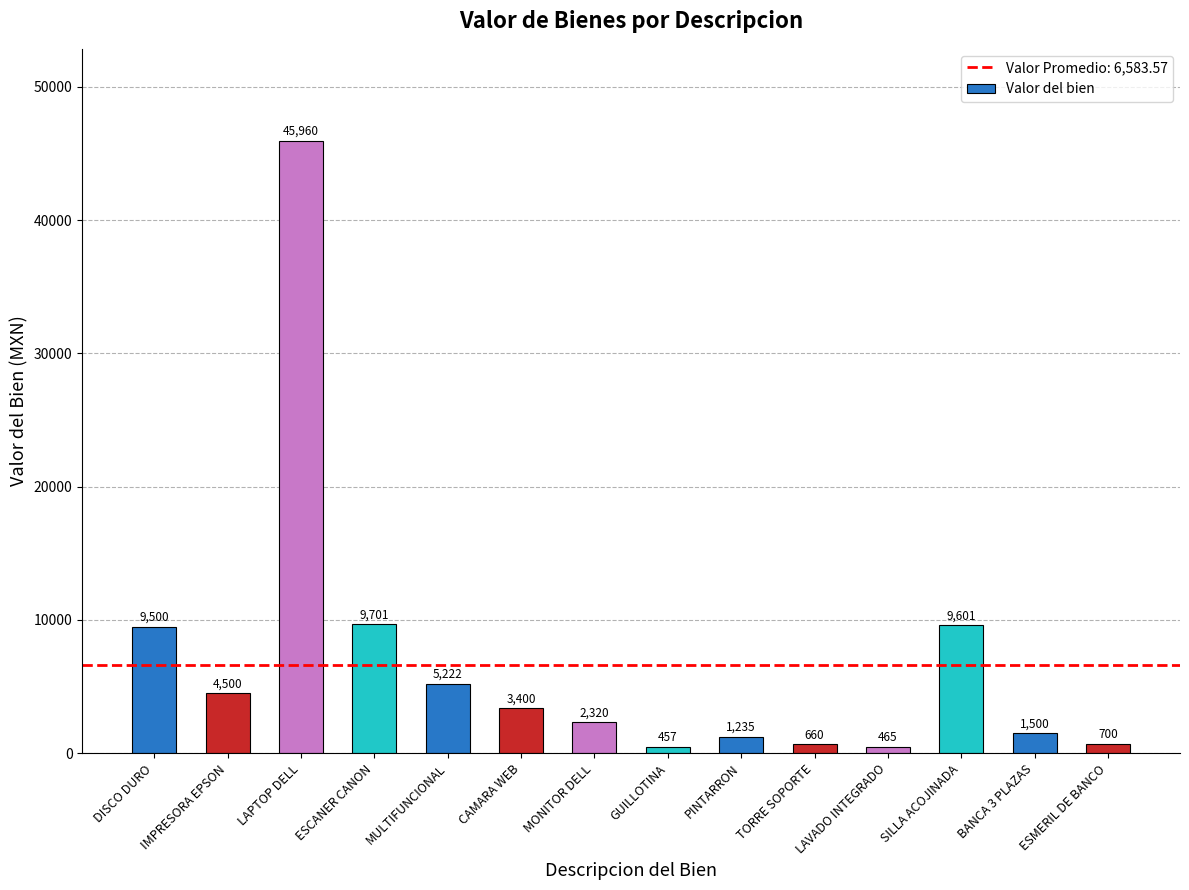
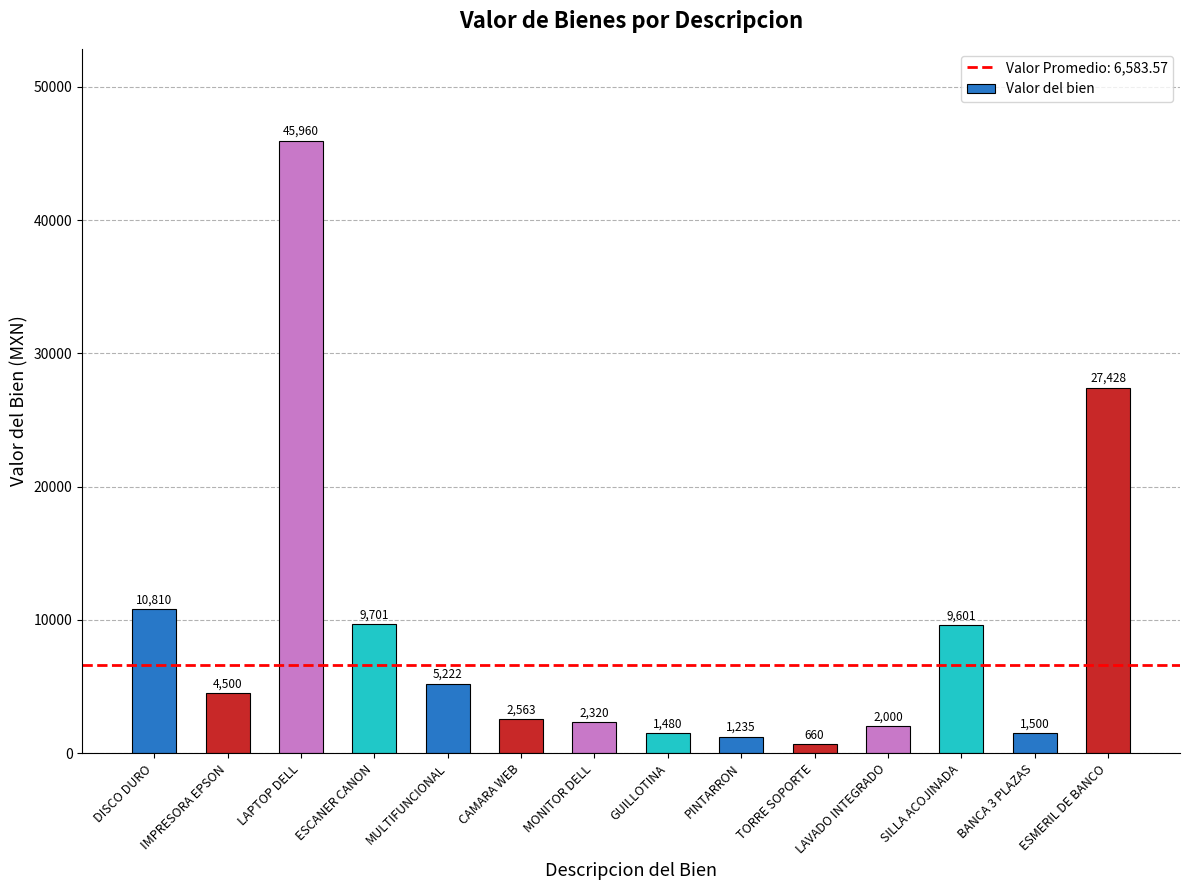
DISCO DURO: 9,500 -> 10,810
CAMARA WEB: 3,400 -> 2,563
GUILLOTINA: 457 -> 1,480
LAVADO INTEGRADO: 465 -> 2,000
ESMERIL DE BANCO: 700 -> 27,428
